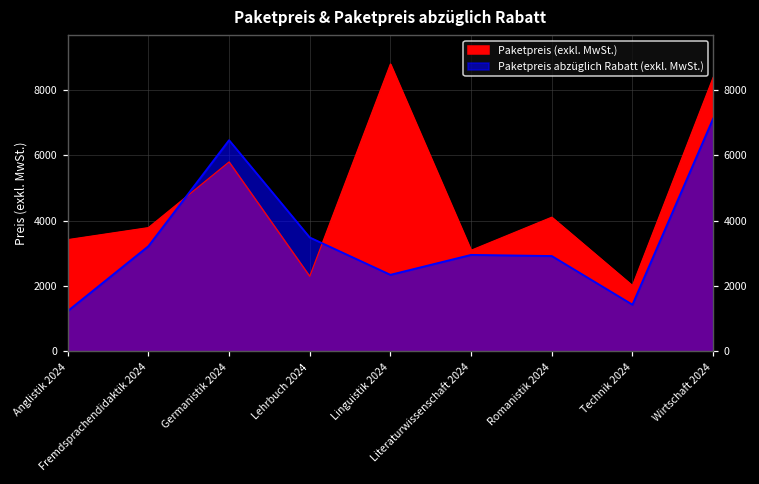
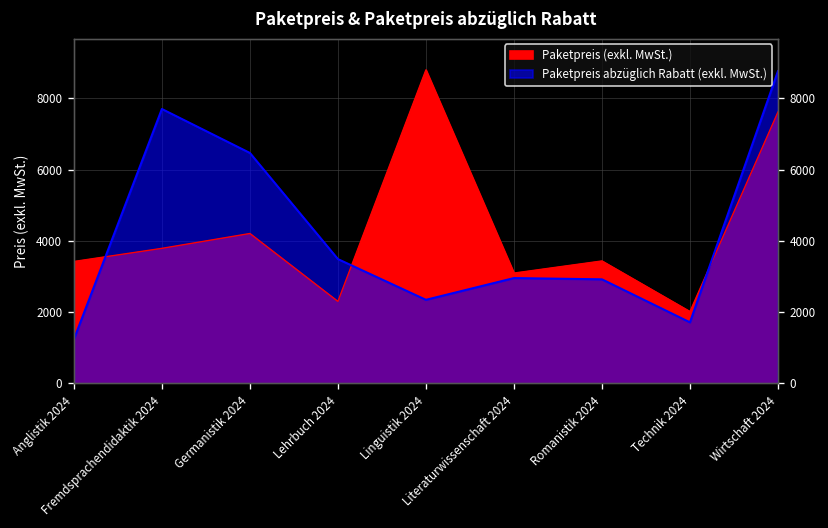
Paketpreis abzüglich Rabatt (exkl. MwSt.), Fremdsprachendidaktik 2024: 3200 -> 7700
Paketpreis (exkl. MwSt.), Germanistik 2024: 5800 -> 4200
Paketpreis (exkl. MwSt.), Romanistik 2024: 4100 -> 3400
Paketpreis abzüglich Rabatt (exkl. MwSt.), Technik 2024: 1400 -> 1700
Paketpreis (exkl. MwSt.), Wirtschaft 2024: 8400 -> 7600
Paketpreis abzüglich Rabatt (exkl. MwSt.), Wirtschaft 2024: 7100 -> 8800
